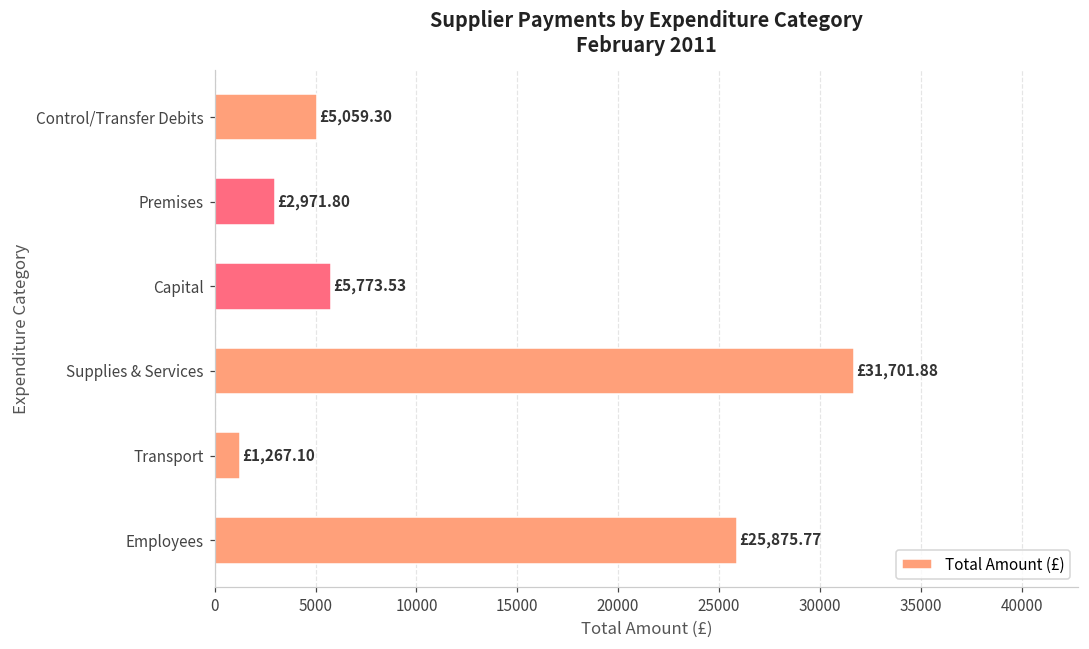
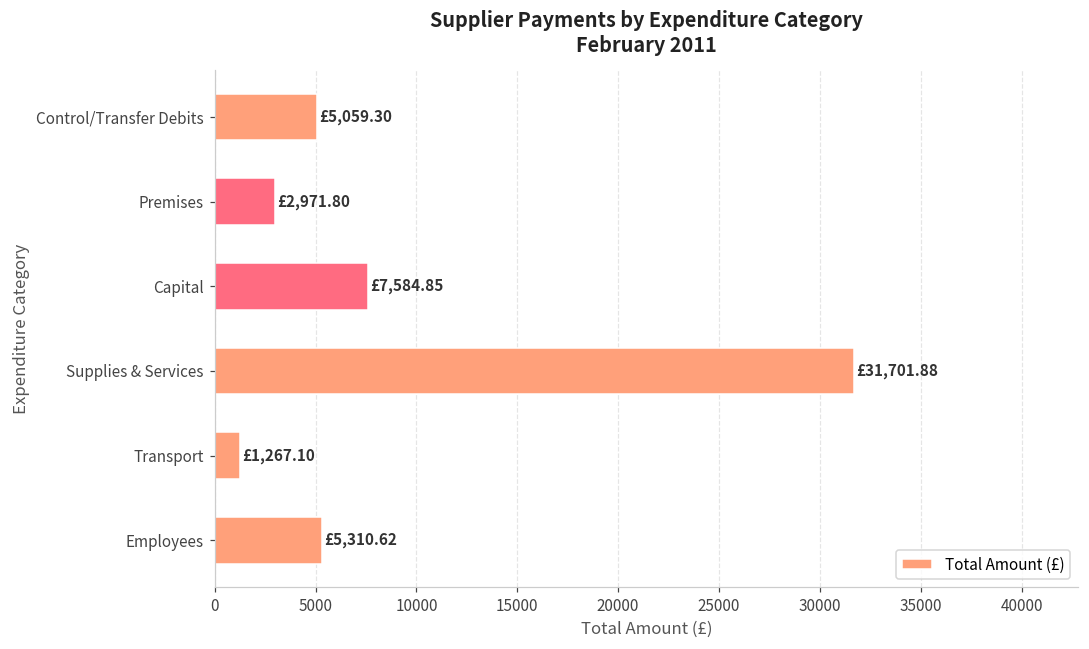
Capital: £5,773.53 -> £7,584.85
Employees: £25,875.77 -> £5,310.62
